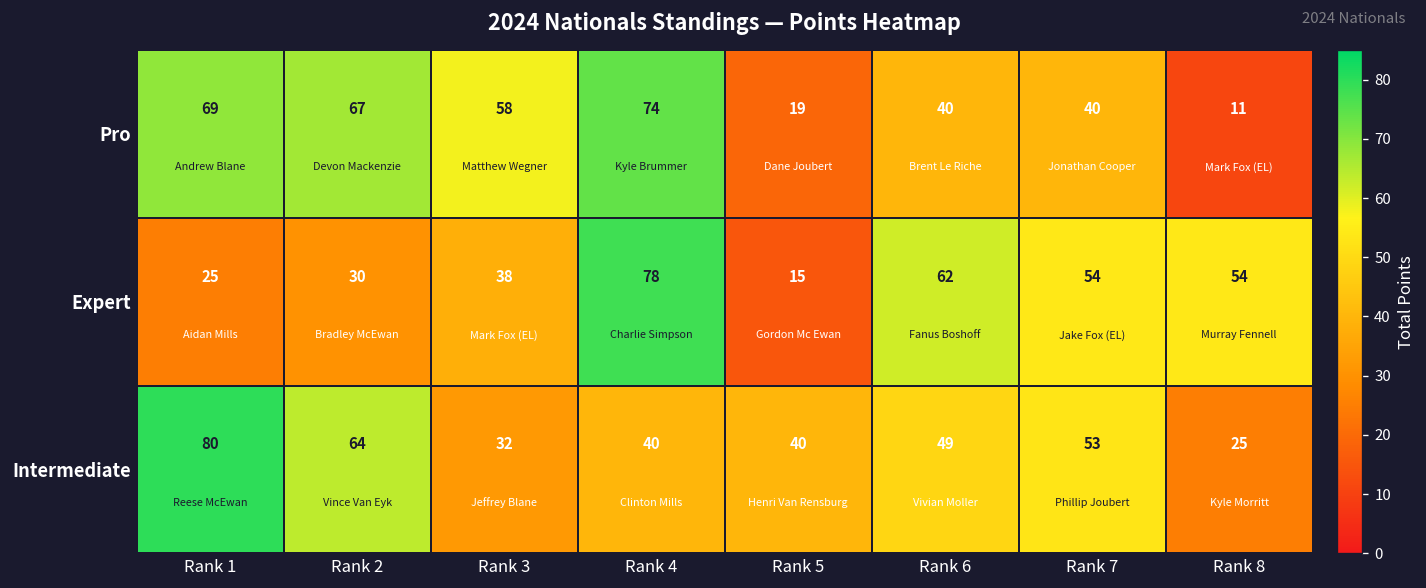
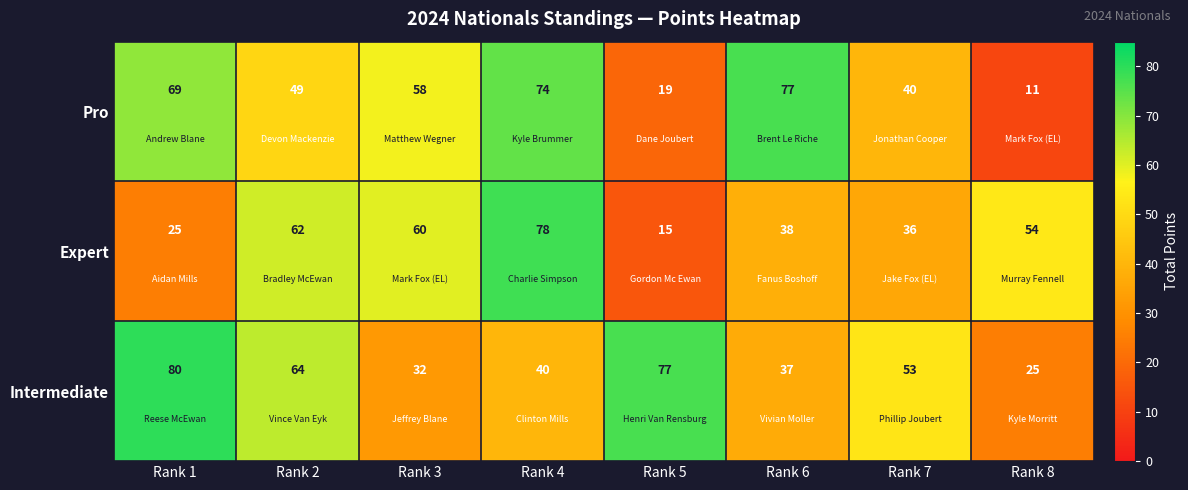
Pro, Rank 2: 67 -> 49
Pro, Rank 6: 40 -> 77
Expert, Rank 2: 30 -> 62
Expert, Rank 3: 38 -> 60
Expert, Rank 6: 62 -> 38
Expert, Rank 7: 54 -> 36
Intermediate, Rank 5: 40 -> 77
Intermediate, Rank 6: 49 -> 37
